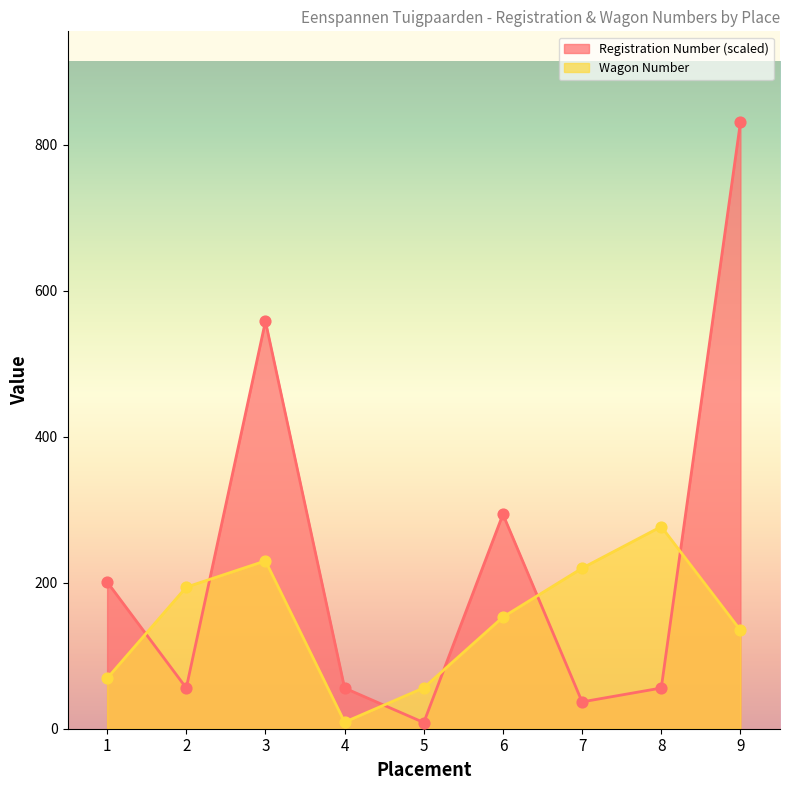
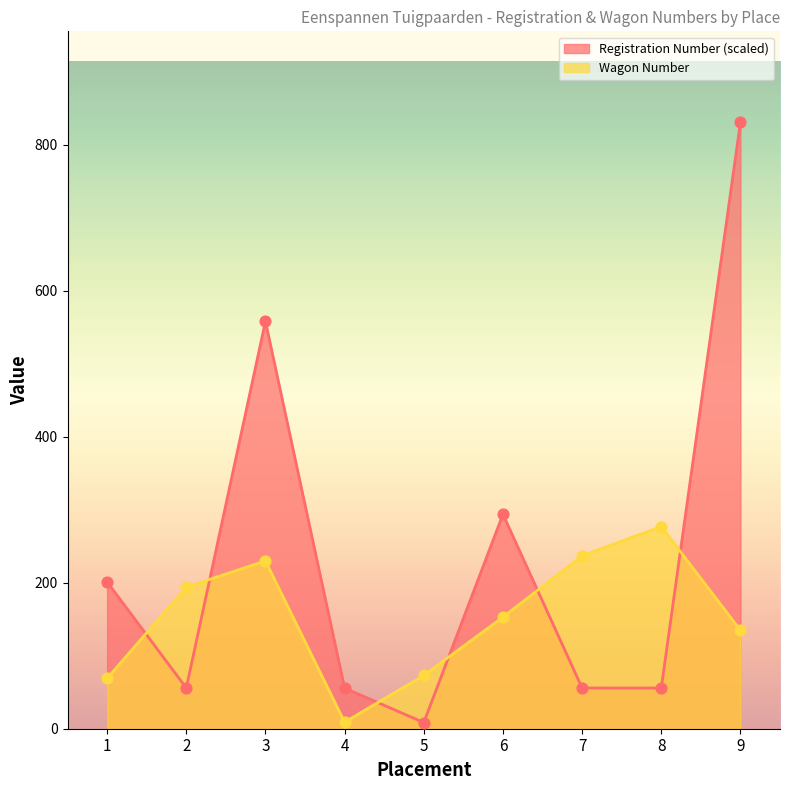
Wagon Number, 5: 60 -> 70
Registration Number (scaled), 7: 40 -> 60
Wagon Number, 7: 220 -> 240
